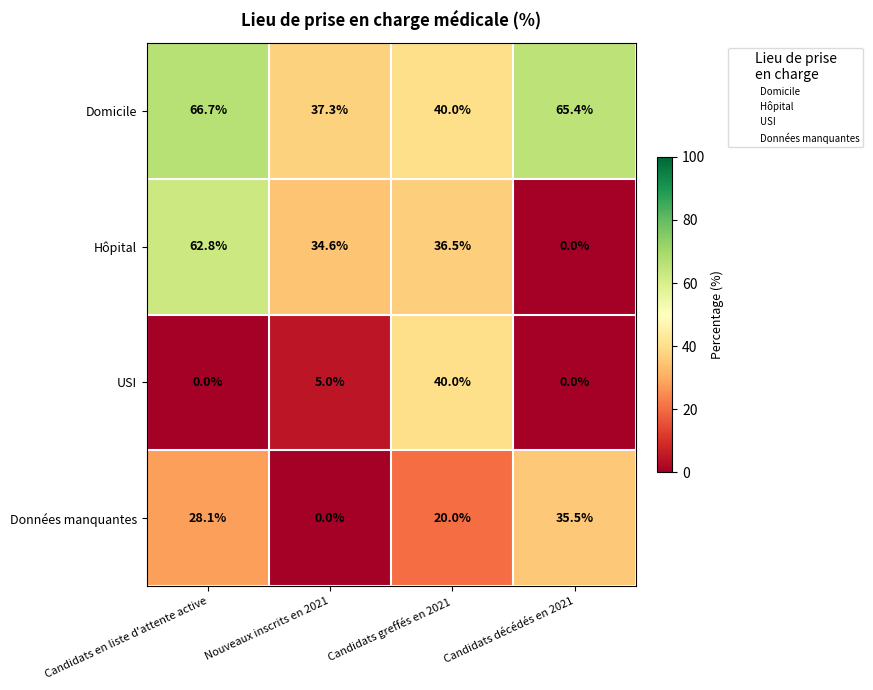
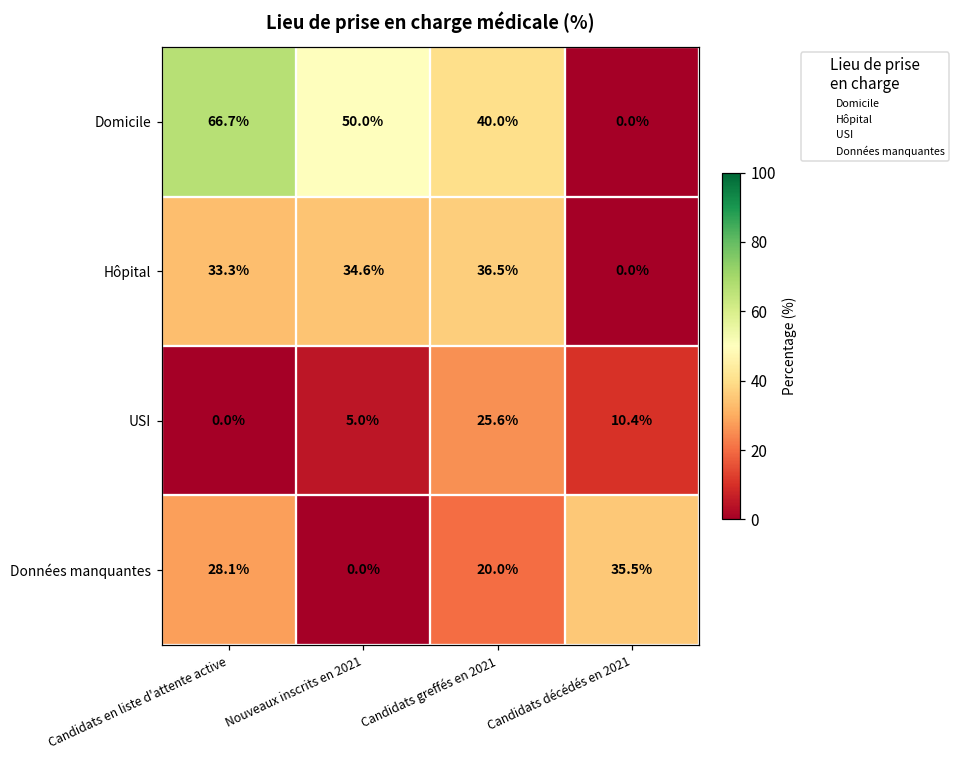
Domicile, Nouveaux inscrits en 2021: 37.3% -> 50.0%
Domicile, Candidats décédés en 2021: 65.4% -> 0.0%
Hôpital, Candidats en liste d'attente active: 62.8% -> 33.3%
USI, Candidats greffés en 2021: 40.0% -> 25.6%
USI, Candidats décédés en 2021: 0.0% -> 10.4%
